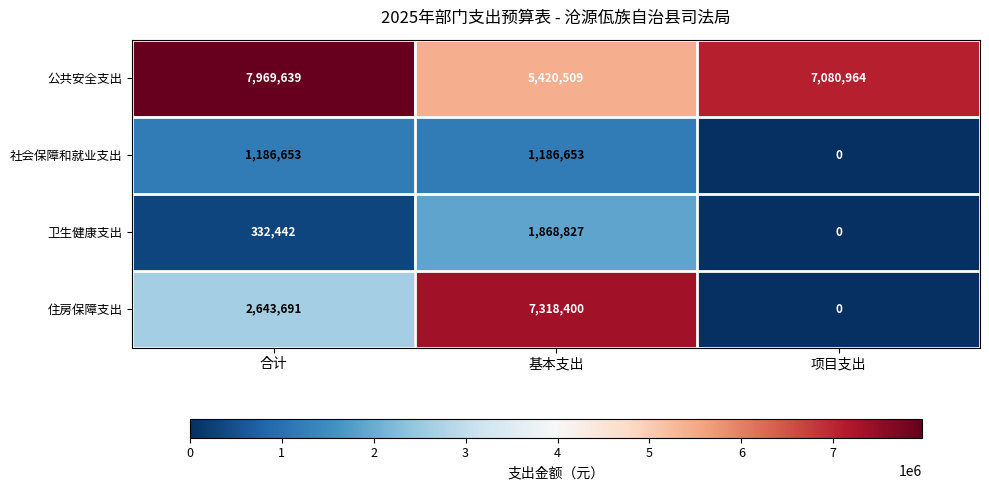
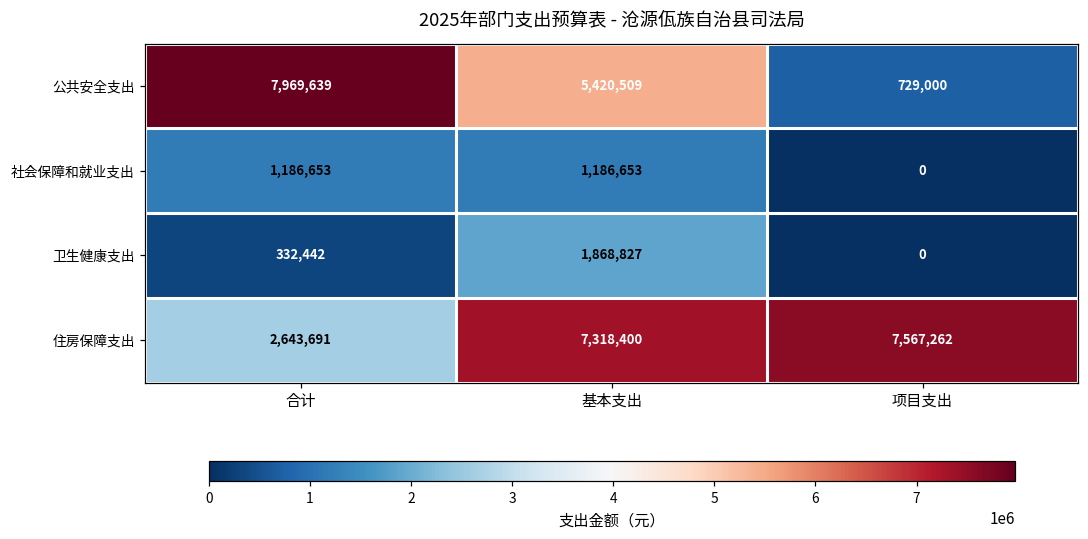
公共安全支出, 项目支出: 7,080,964 -> 729,000
住房保障支出, 项目支出: 0 -> 7,567,262
